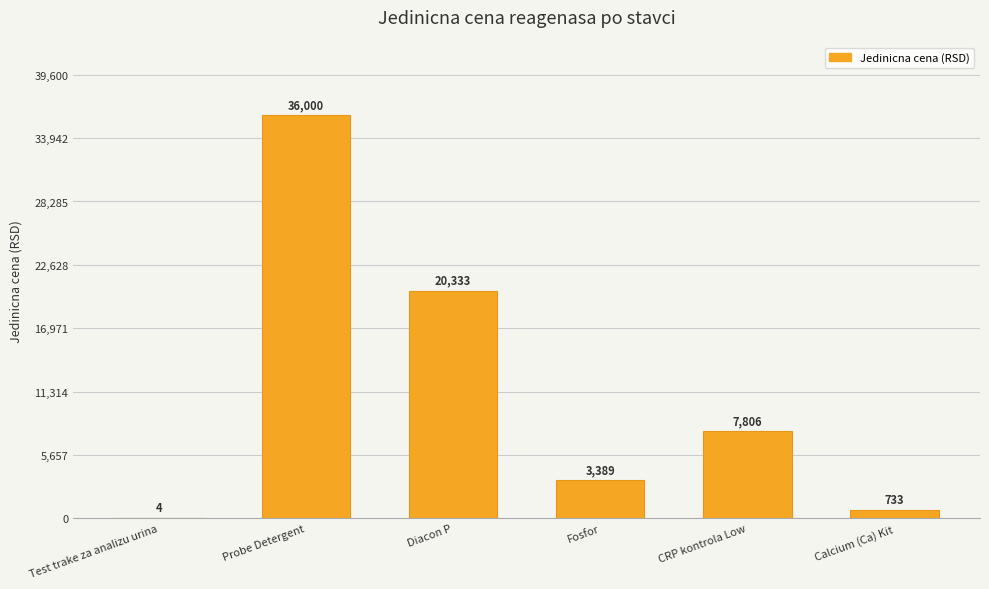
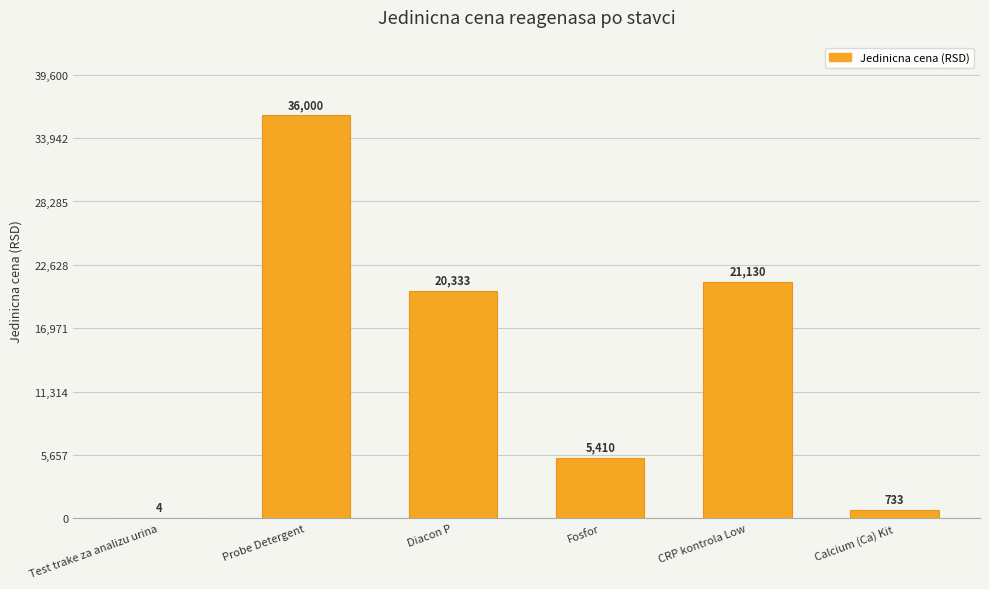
Fosfor: 3,389 -> 5,410
CRP kontrola Low: 7,806 -> 21,130
